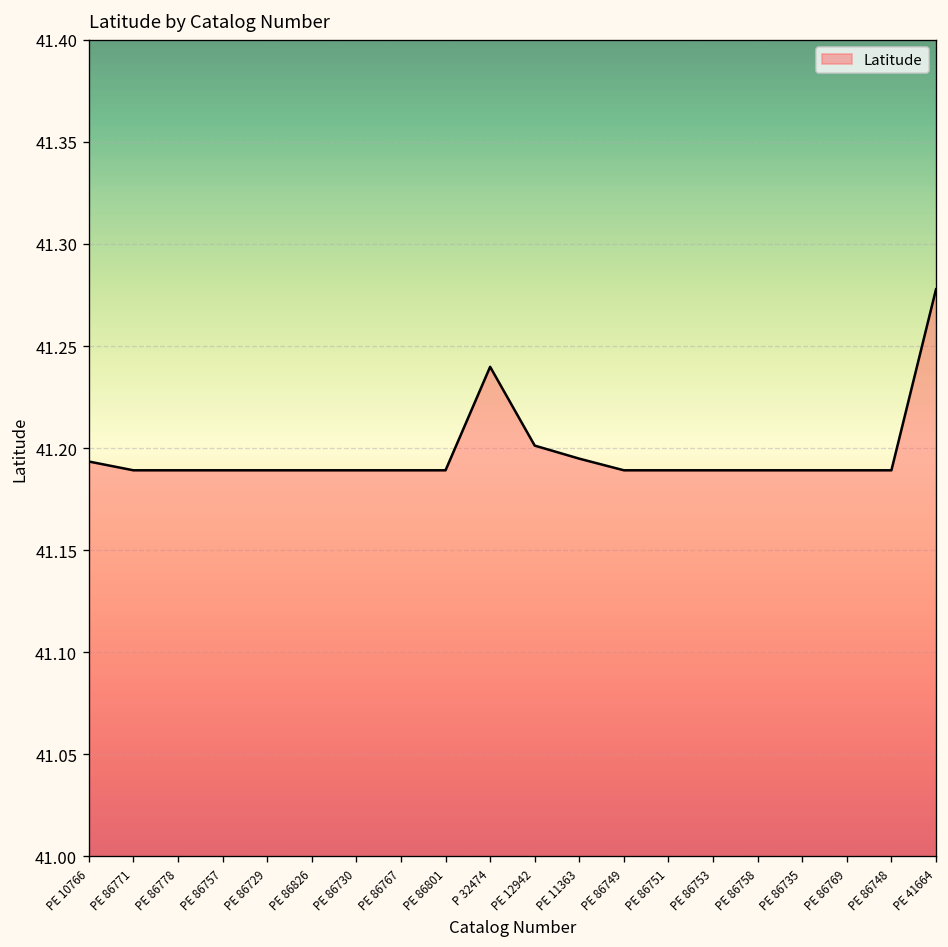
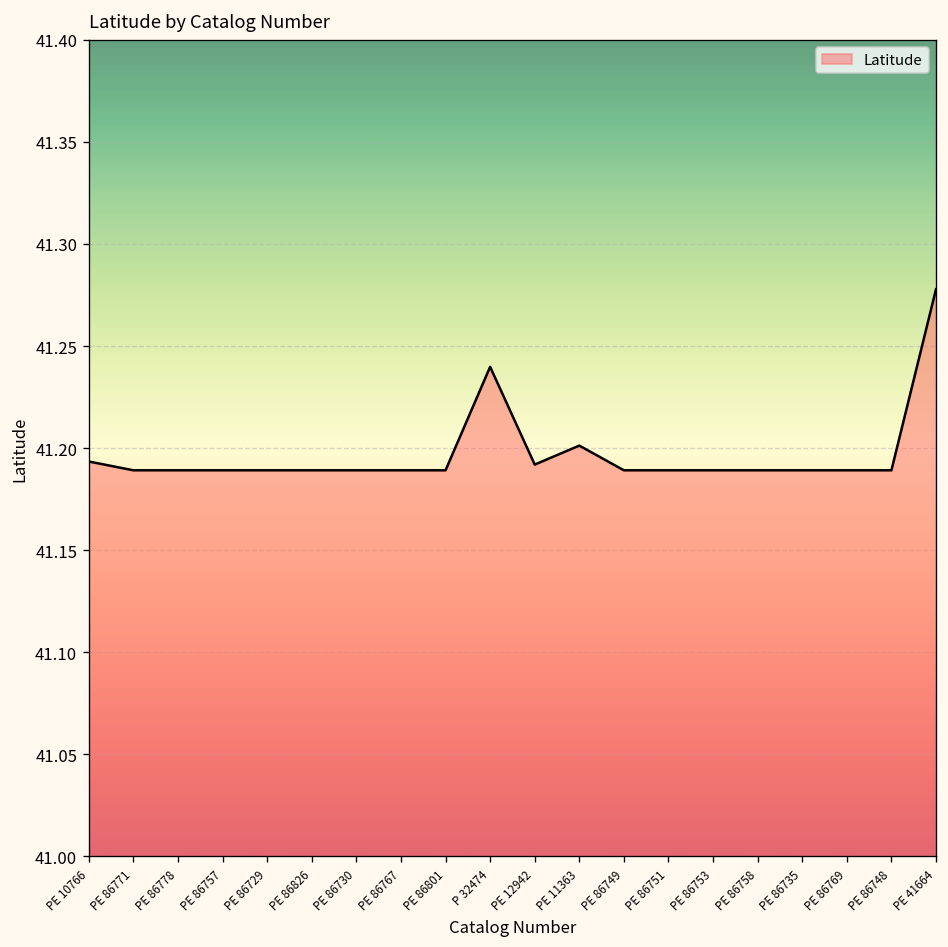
PE 12942: 41.201 -> 41.192
PE 11363: 41.195 -> 41.201
